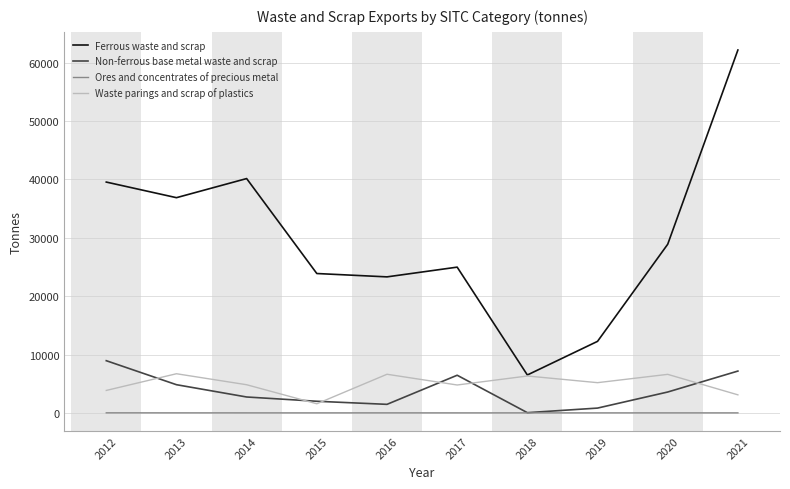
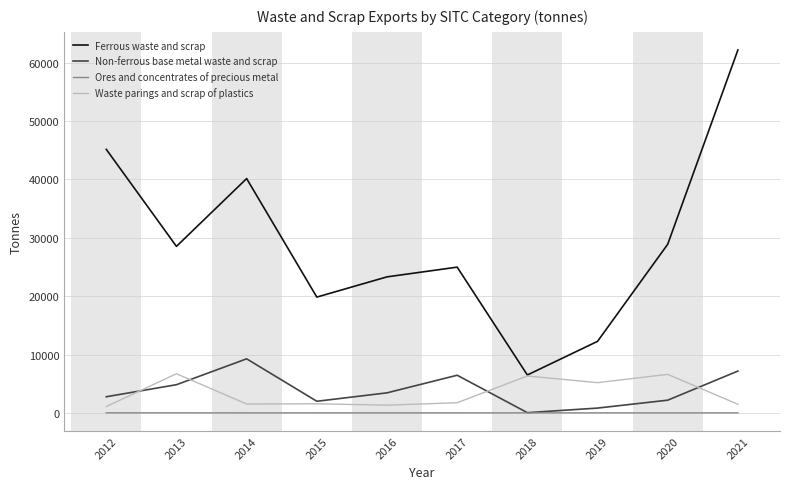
Ferrous waste and scrap, 2012: 40000 -> 45000
Non-ferrous base metal waste and scrap, 2012: 9000 -> 3000
Waste parings and scrap of plastics, 2012: 4000 -> 1000
Ferrous waste and scrap, 2013: 37000 -> 29000
Non-ferrous base metal waste and scrap, 2014: 3000 -> 9000
Waste parings and scrap of plastics, 2014: 5000 -> 2000
Ferrous waste and scrap, 2015: 24000 -> 20000
Non-ferrous base metal waste and scrap, 2016: 1000 -> 3000
Waste parings and scrap of plastics, 2016: 7000 -> 1000
Waste parings and scrap of plastics, 2017: 5000 -> 2000
Non-ferrous base metal waste and scrap, 2020: 4000 -> 2000
Waste parings and scrap of plastics, 2021: 3000 -> 1000
